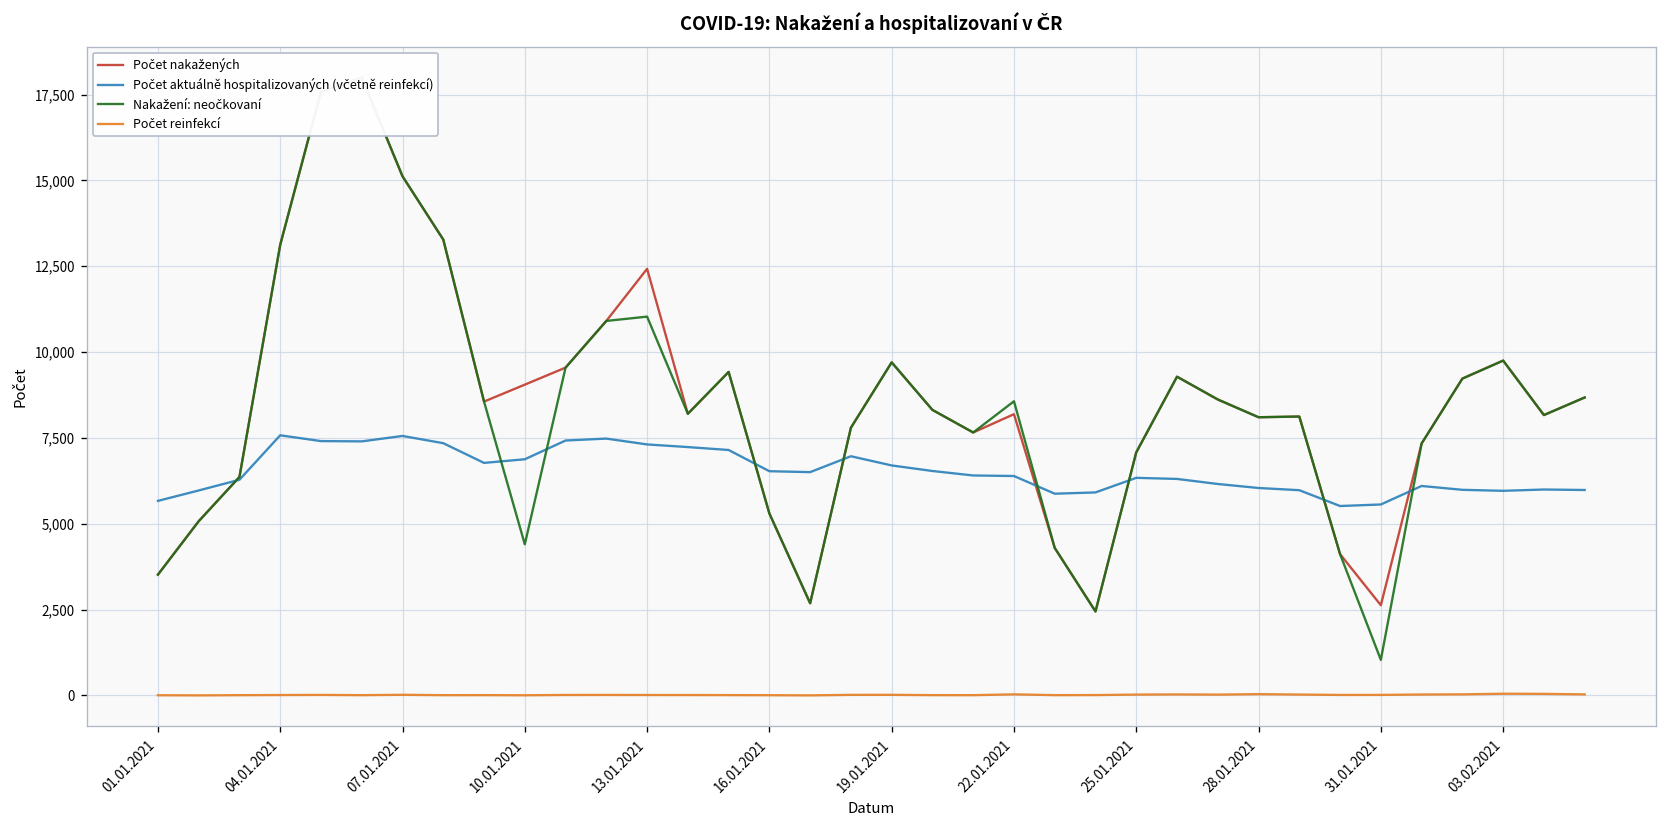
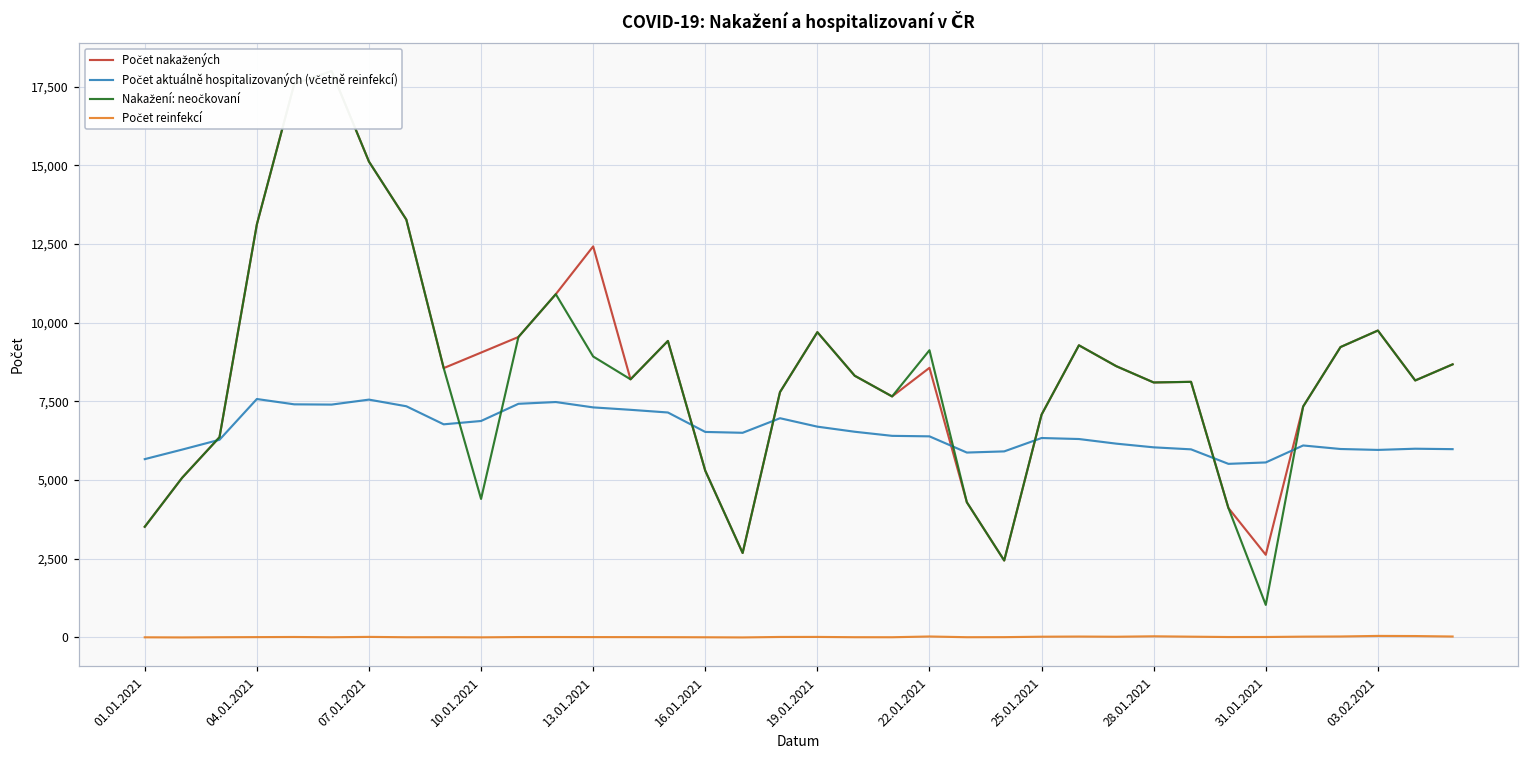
Nakažení: neočkovaní, 13.01.2021: 11,000 -> 8,900
Počet nakažených, 22.01.2021: 8,200 -> 8,600
Nakažení: neočkovaní, 22.01.2021: 8,600 -> 9,100
